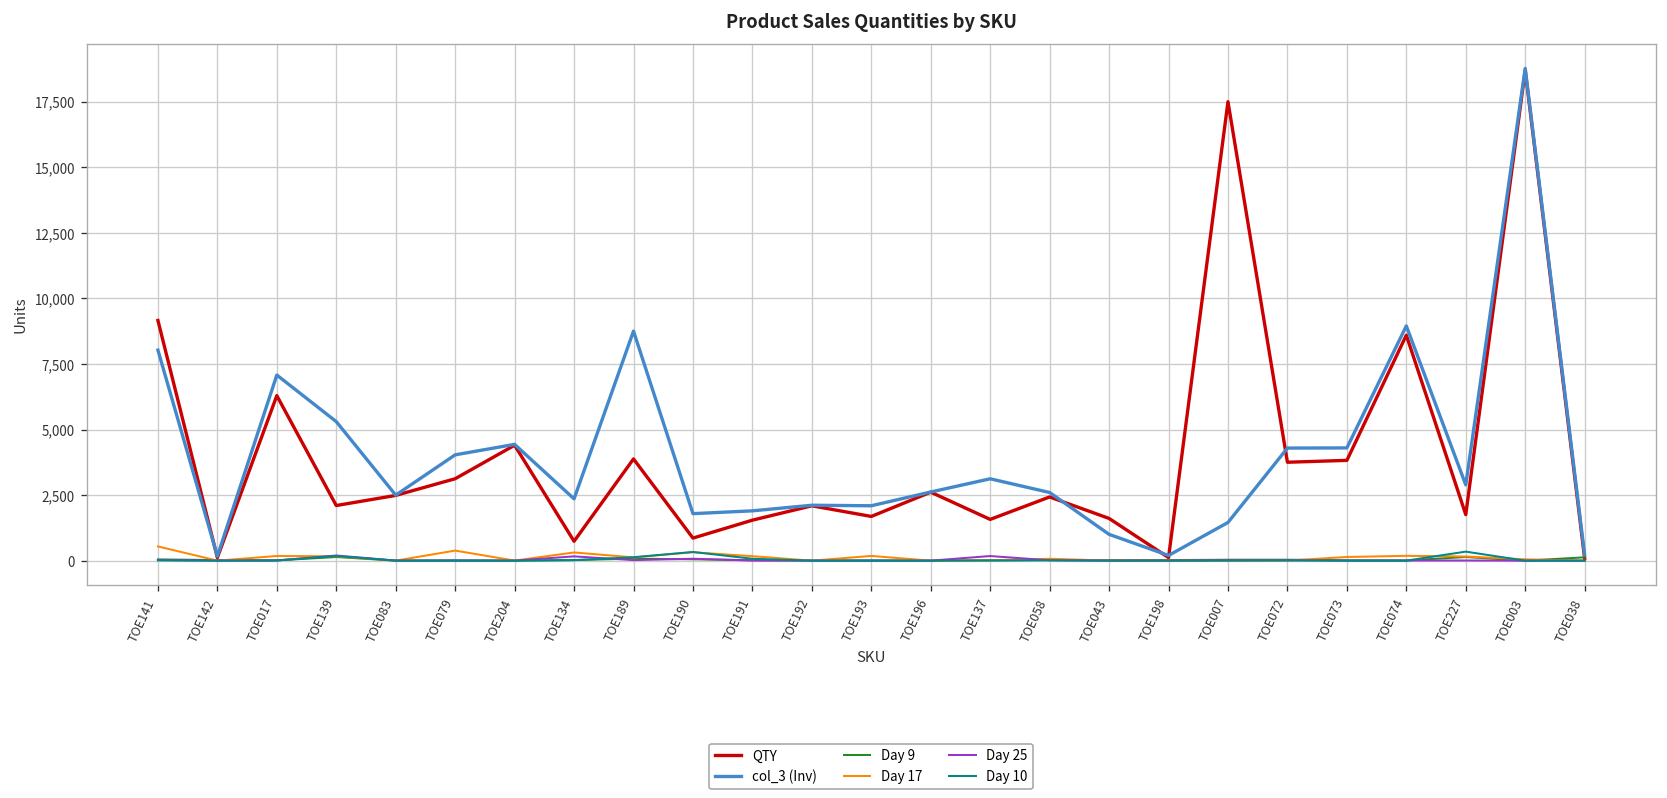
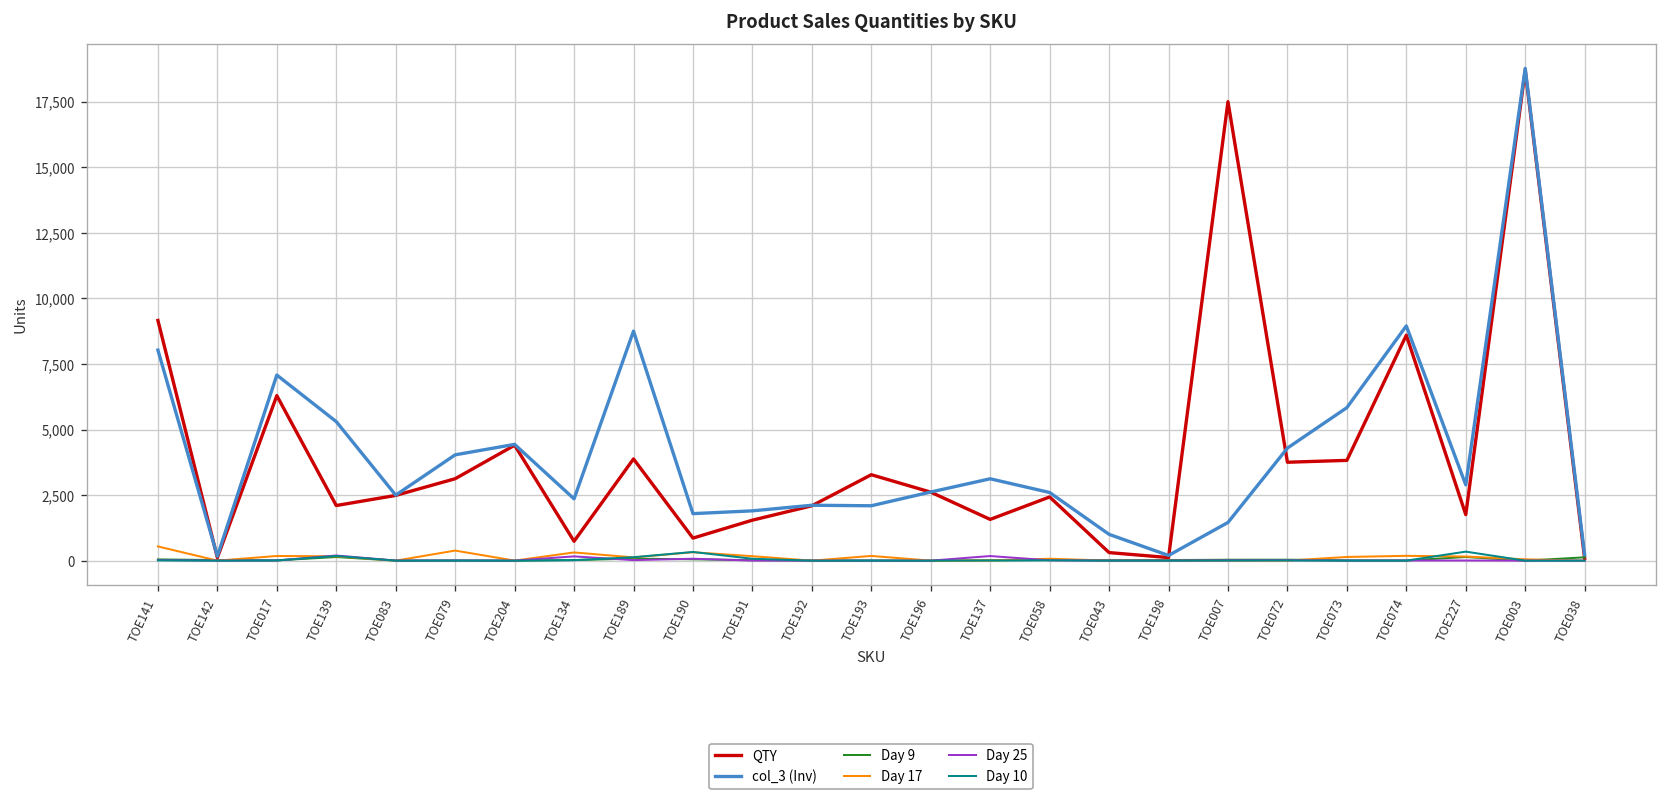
QTY, TOE193: 1,700 -> 3,300
QTY, TOE043: 1,600 -> 300
col_3 (Inv), TOE073: 4,300 -> 5,800
